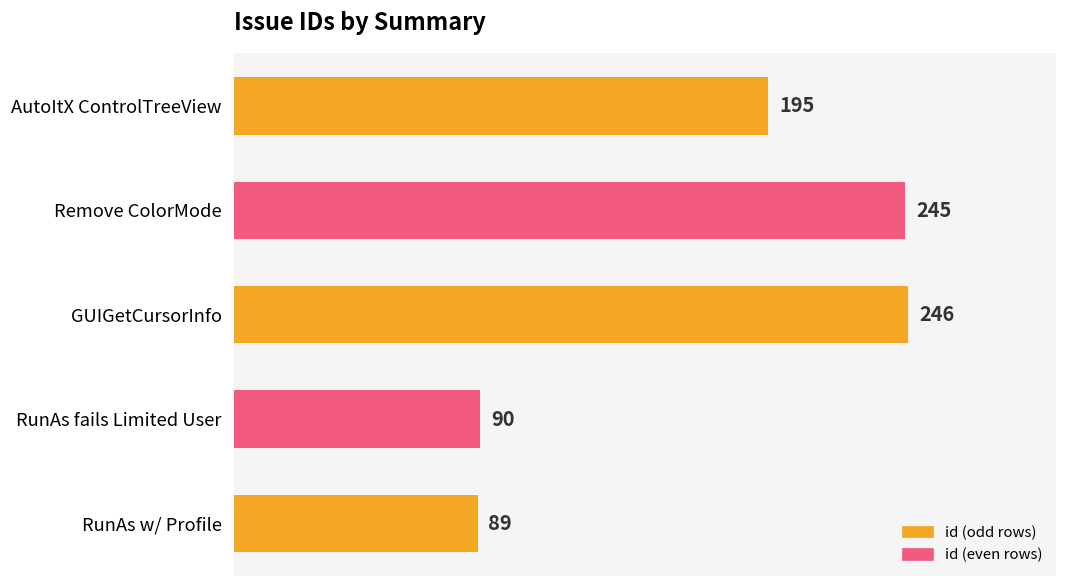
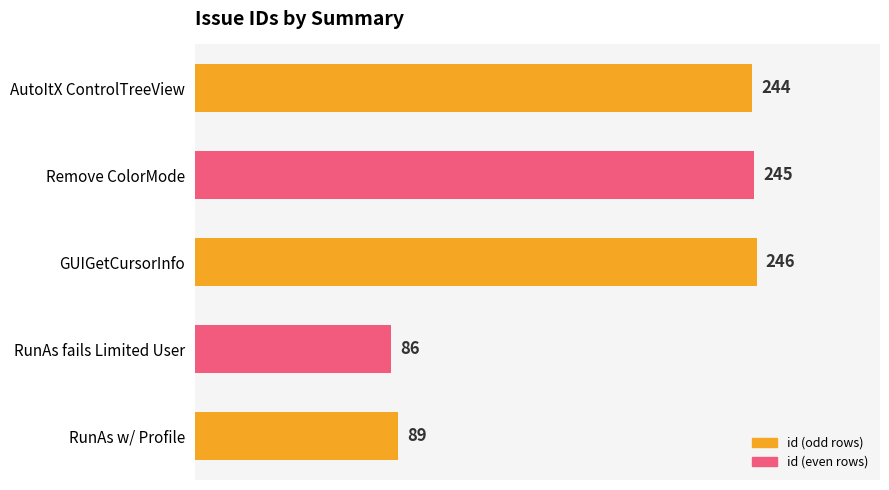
AutoItX ControlTreeView: 195 -> 244
RunAs fails Limited User: 90 -> 86
